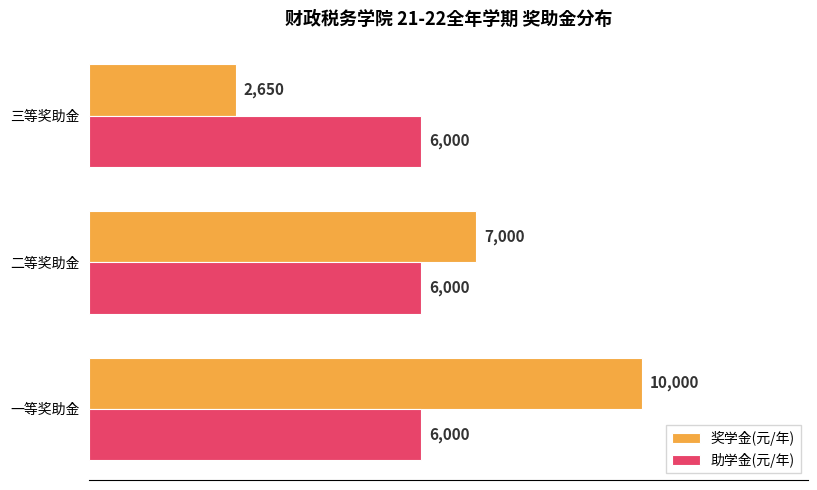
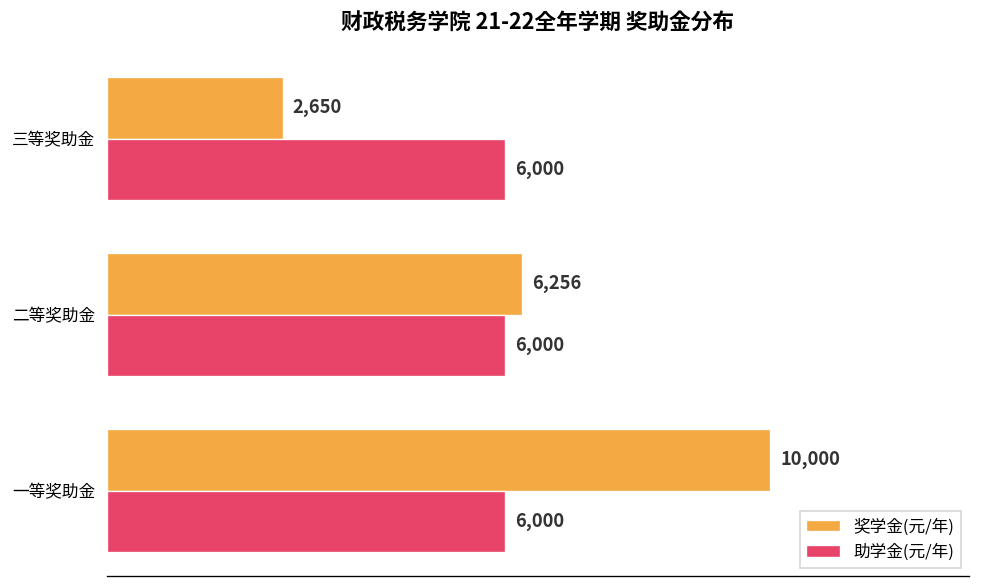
奖学金(元/年), 二等奖助金: 7,000 -> 6,256
